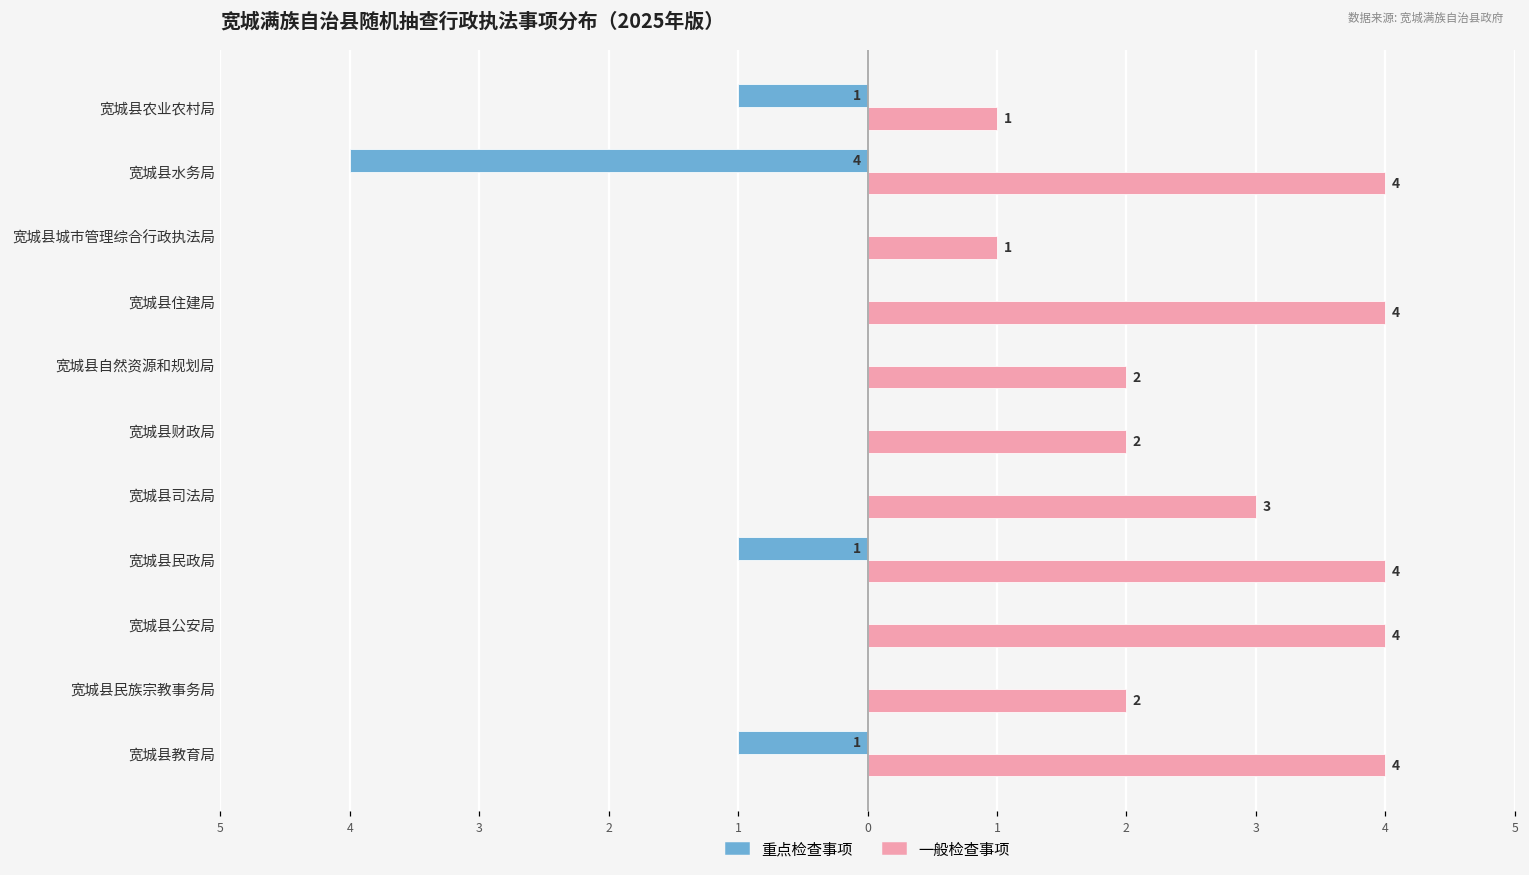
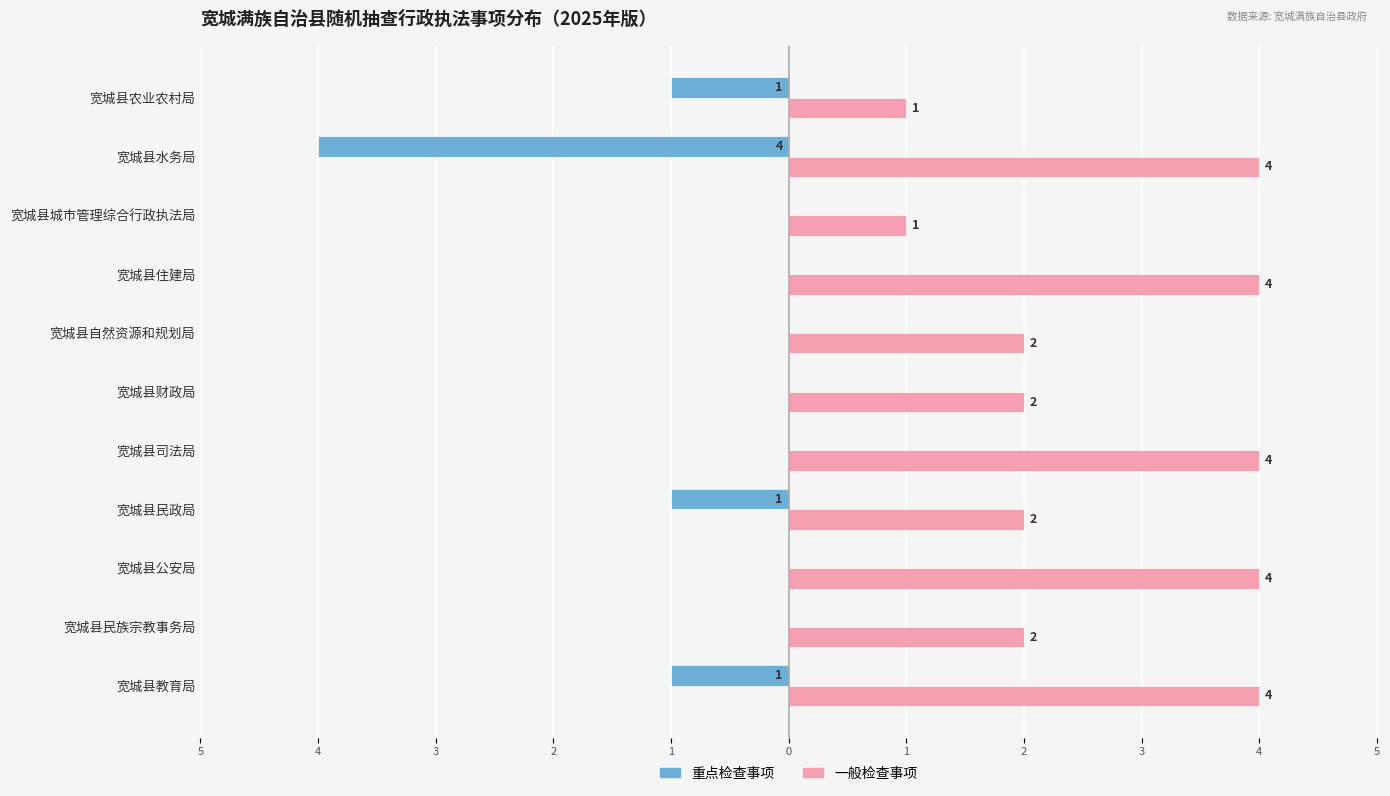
一般检查事项, 宽城县司法局: 3 -> 4
一般检查事项, 宽城县民政局: 4 -> 2
